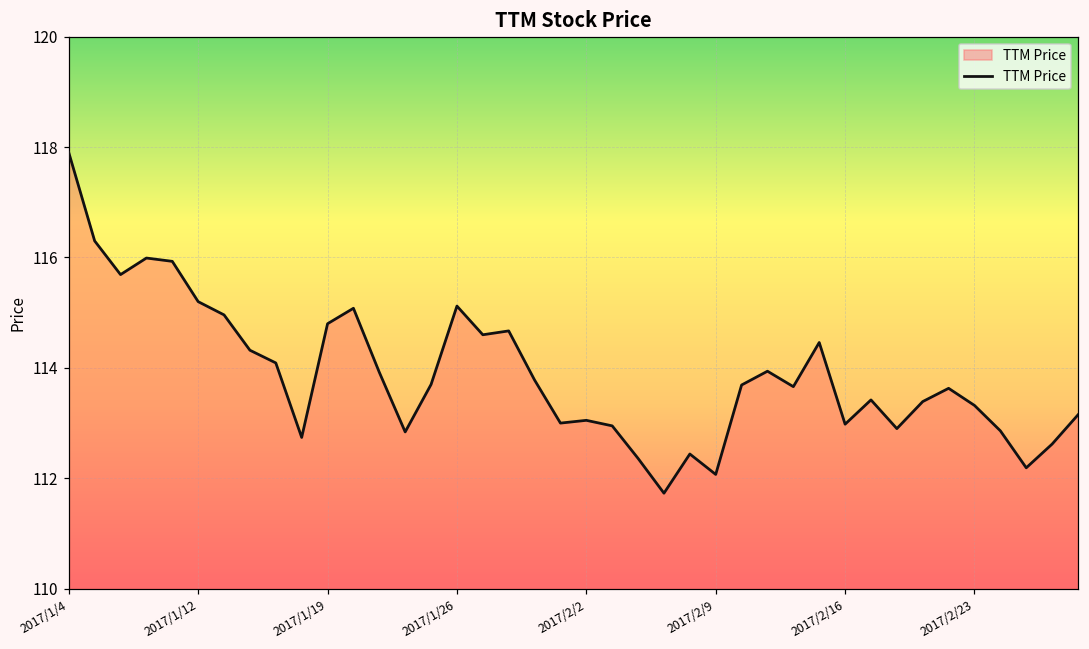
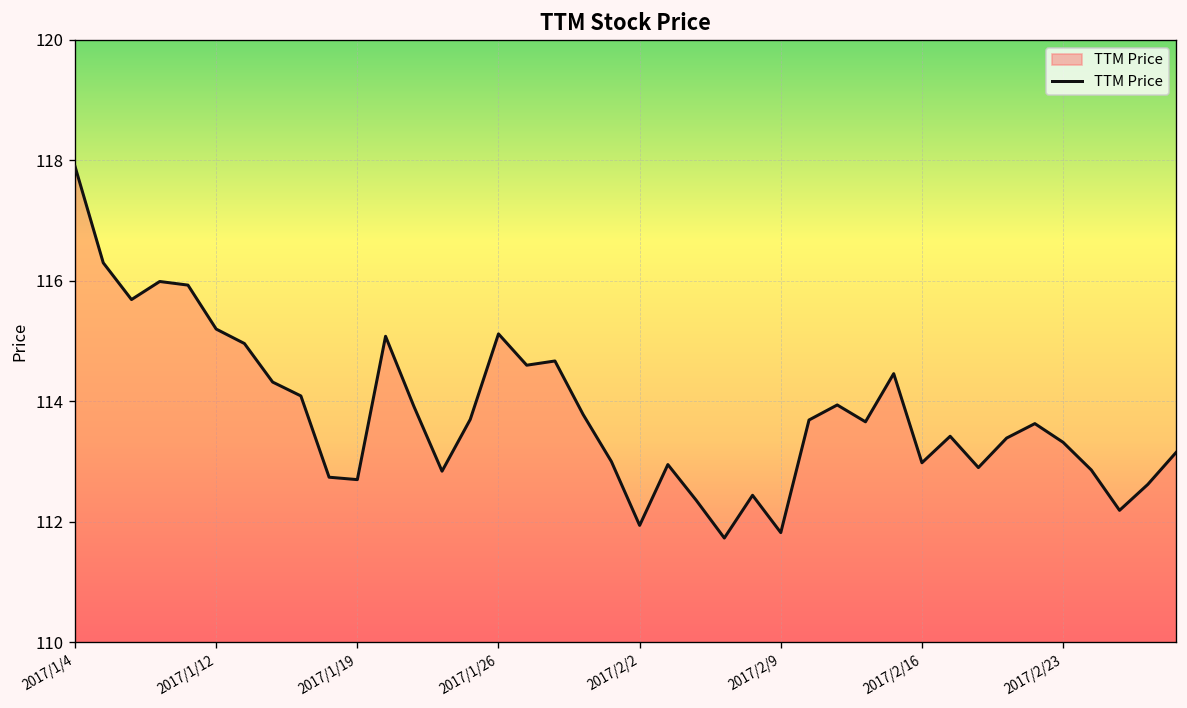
2017/1/19: 114.8 -> 112.7
2017/2/2: 113.1 -> 111.9
2017/2/9: 112.1 -> 111.8
